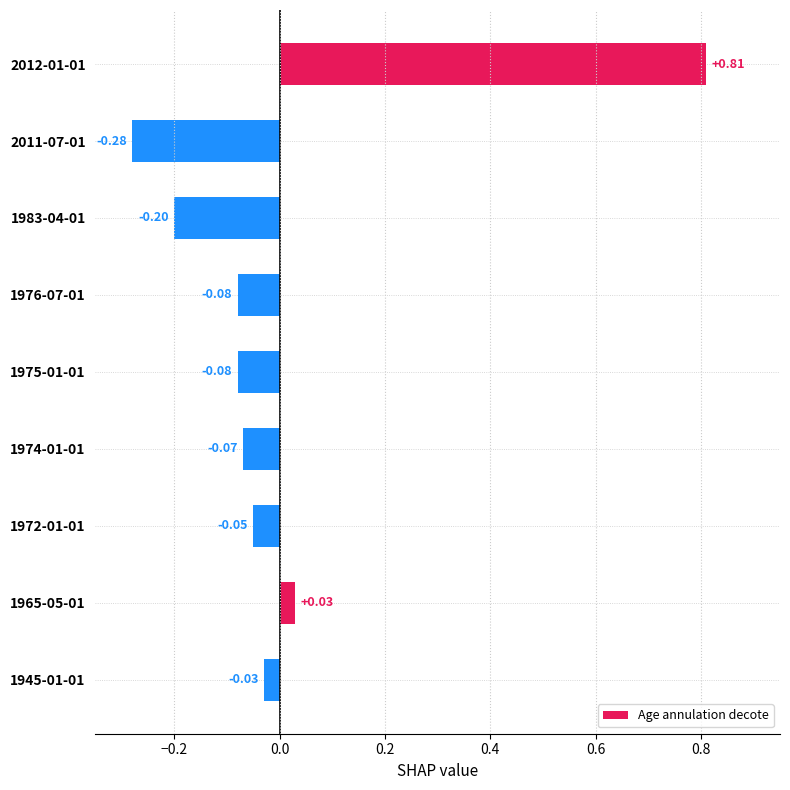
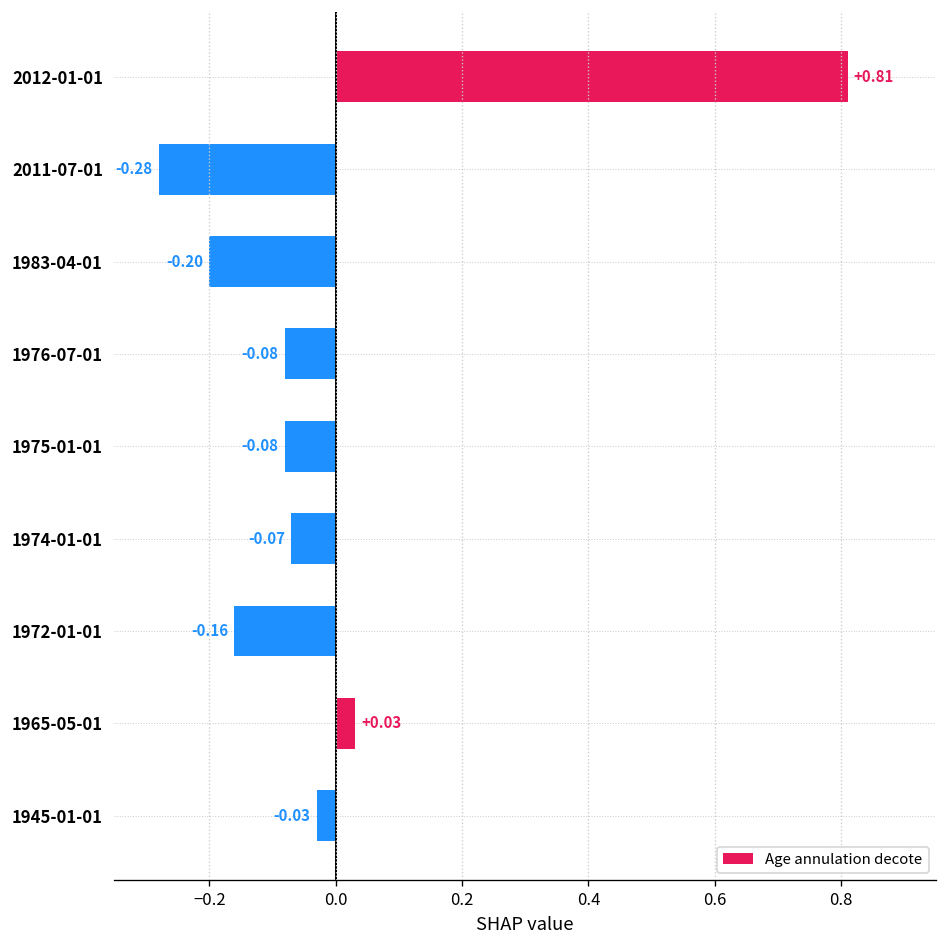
1972-01-01: -0.05 -> -0.16
